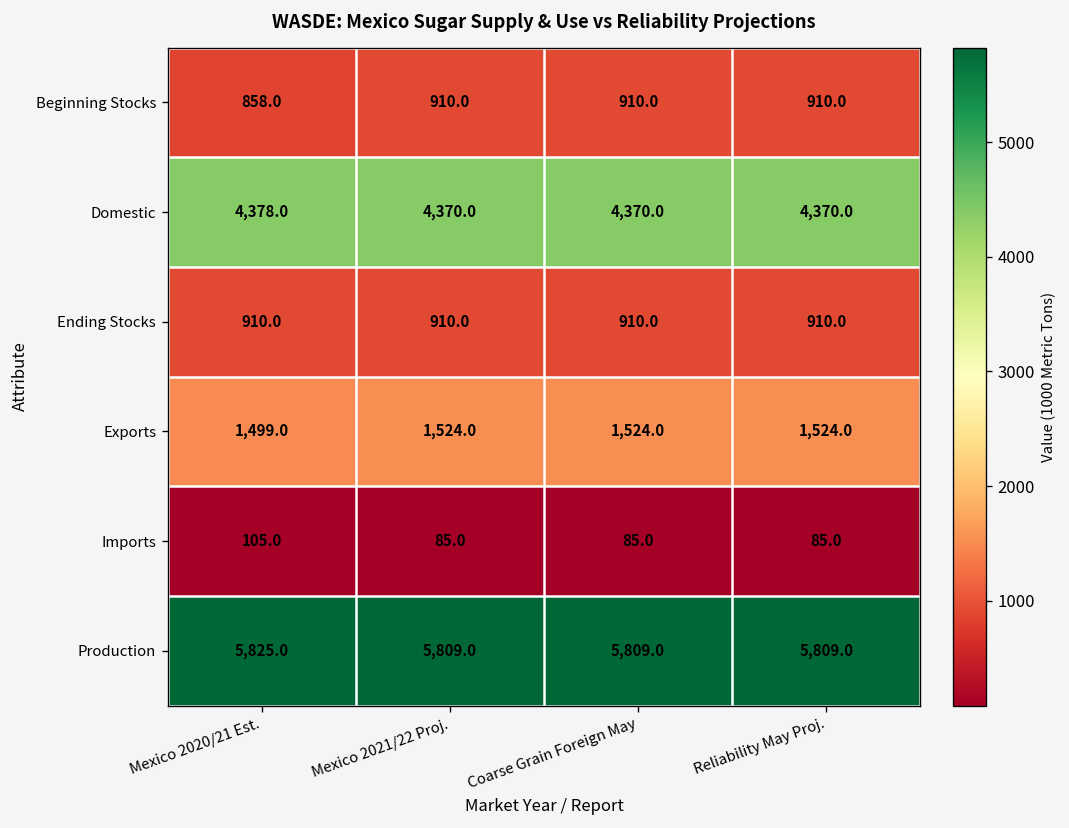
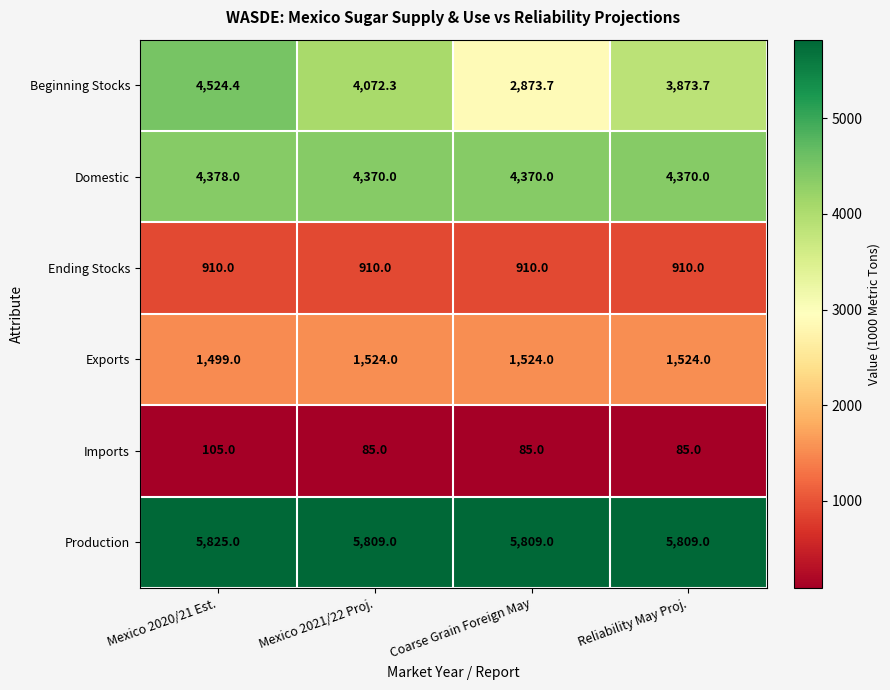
Beginning Stocks, Mexico 2020/21 Est.: 858.0 -> 4,524.4
Beginning Stocks, Mexico 2021/22 Proj.: 910.0 -> 4,072.3
Beginning Stocks, Coarse Grain Foreign May: 910.0 -> 2,873.7
Beginning Stocks, Reliability May Proj.: 910.0 -> 3,873.7
